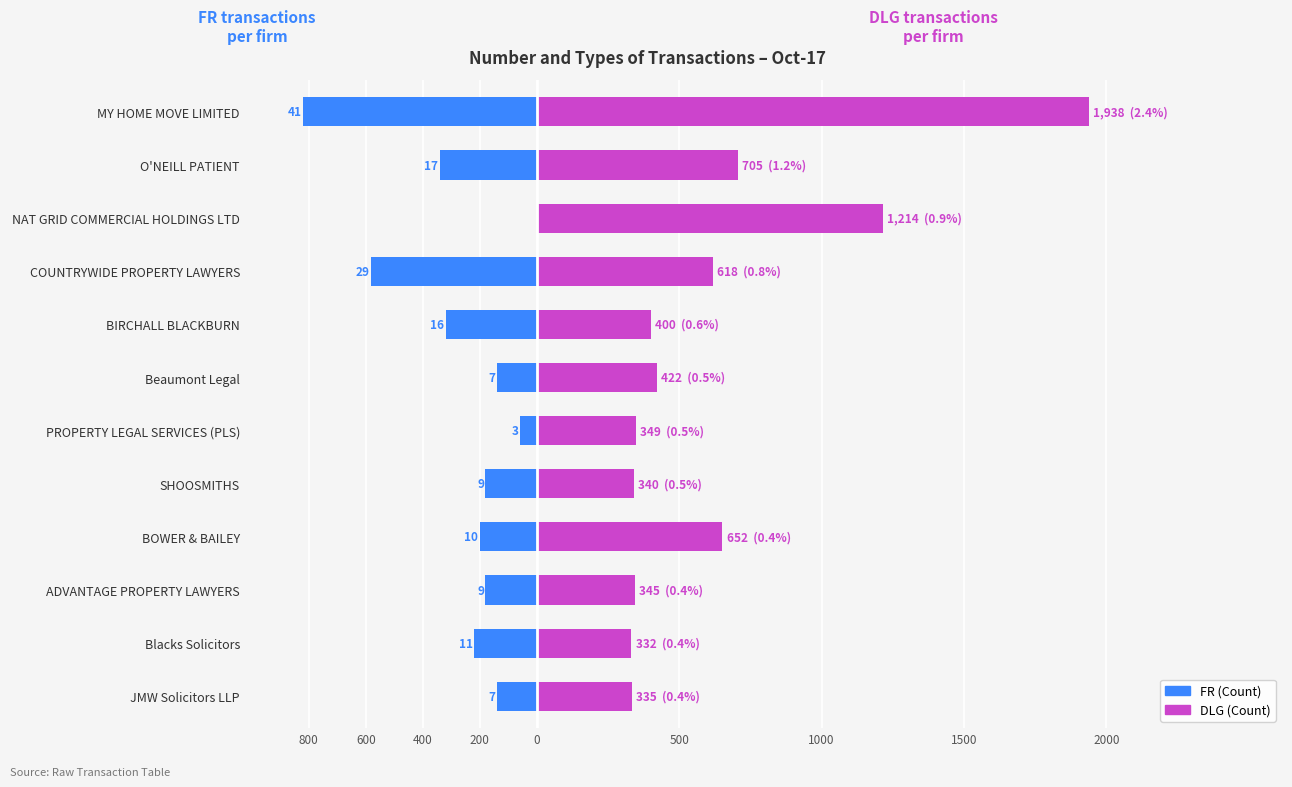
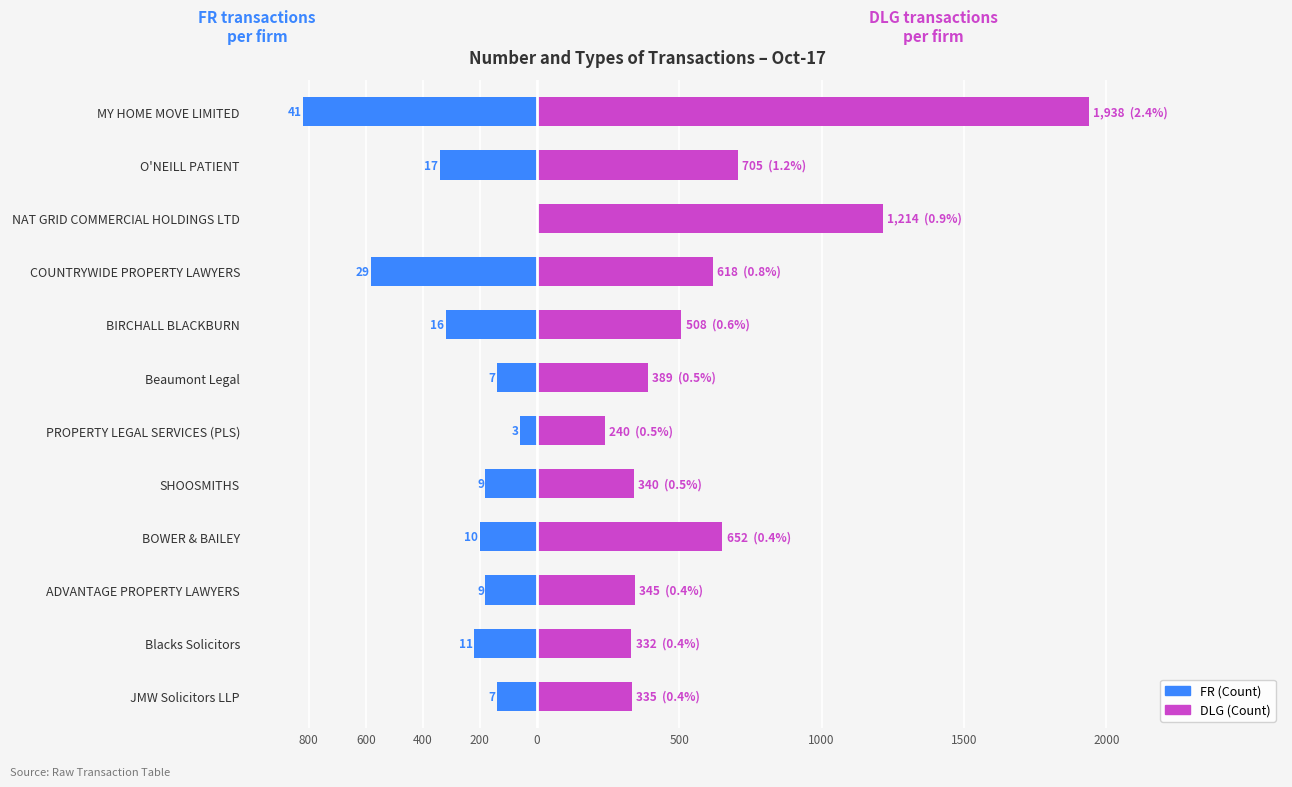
DLG (Count), BIRCHALL BLACKBURN: 400 -> 508
DLG (Count), Beaumont Legal: 422 -> 389
DLG (Count), PROPERTY LEGAL SERVICES (PLS): 349 -> 240
